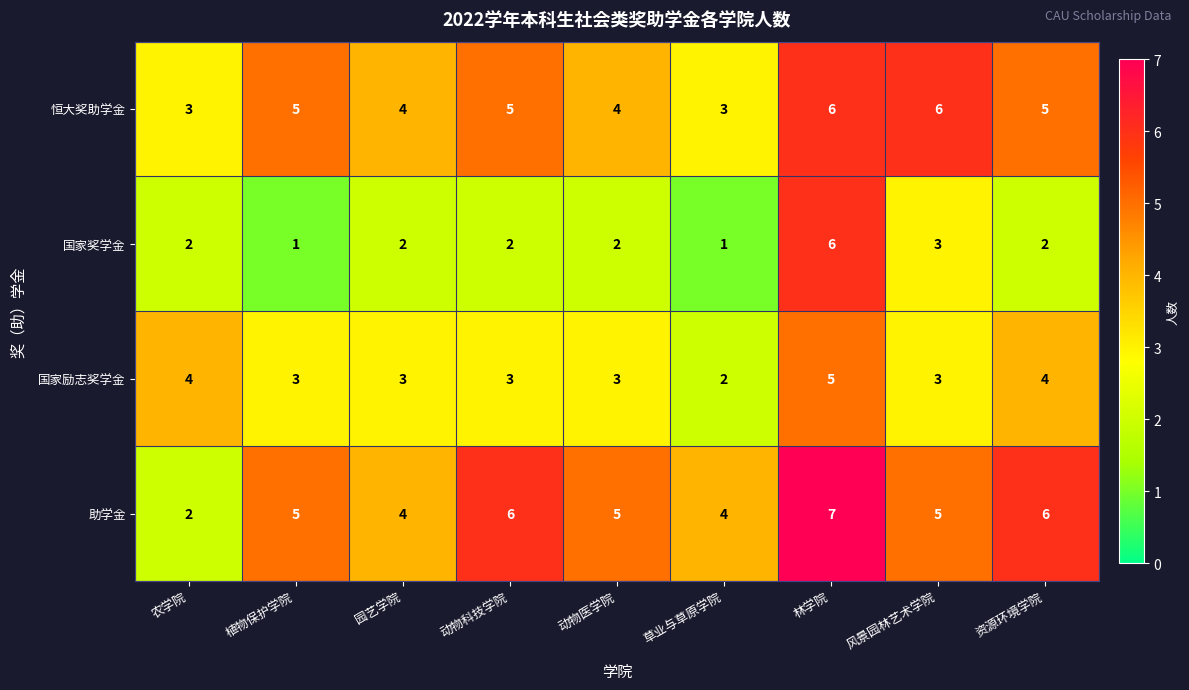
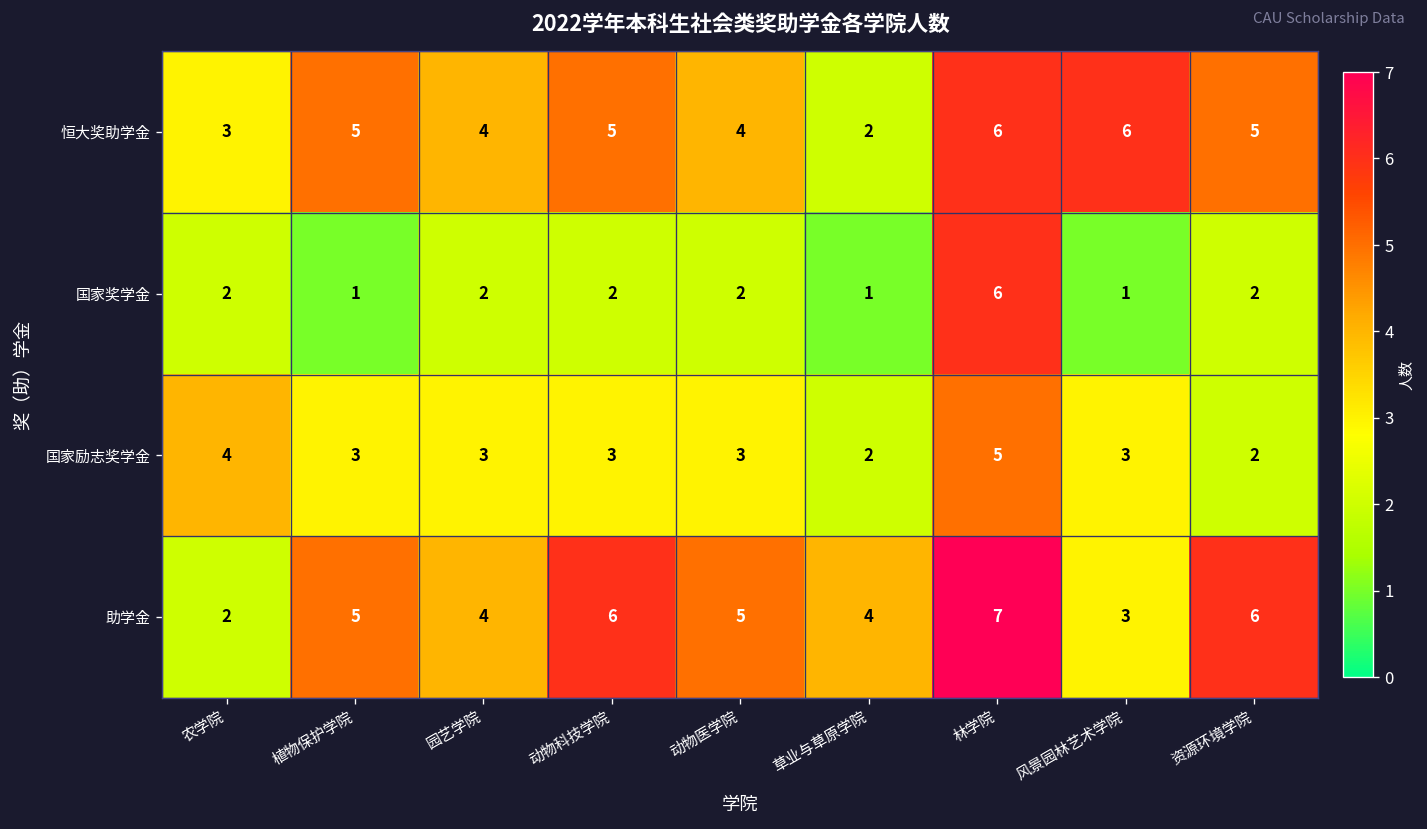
恒大奖助学金, 草业与草原学院: 3 -> 2
国家奖学金, 风景园林艺术学院: 3 -> 1
国家励志奖学金, 资源环境学院: 4 -> 2
助学金, 风景园林艺术学院: 5 -> 3
